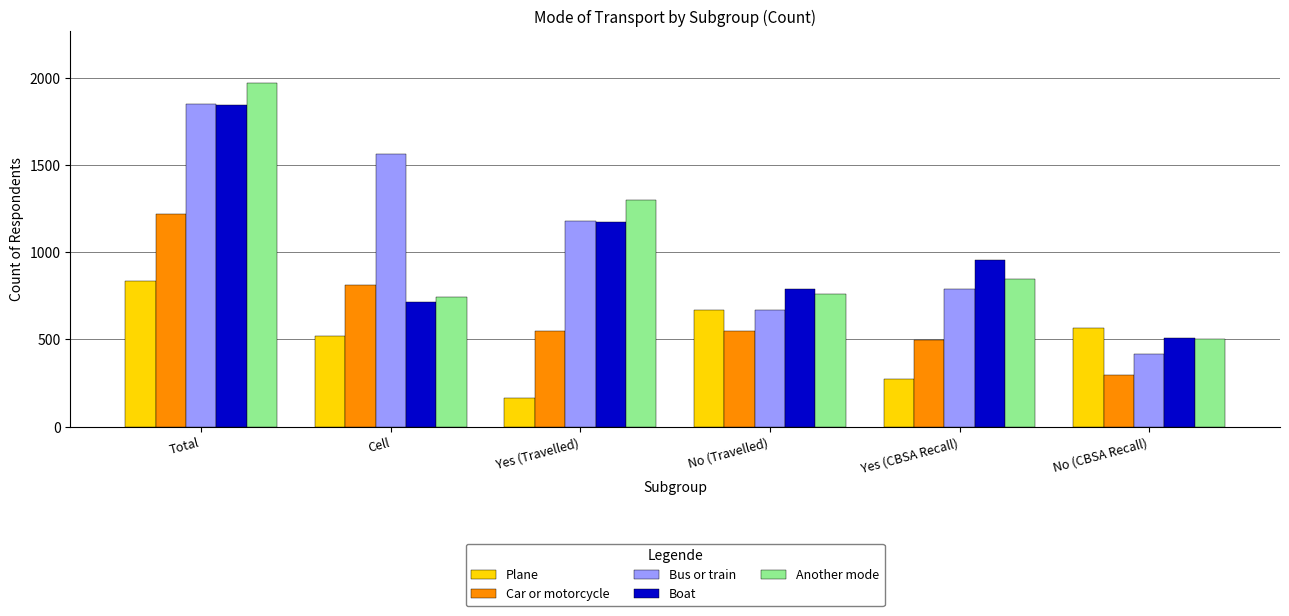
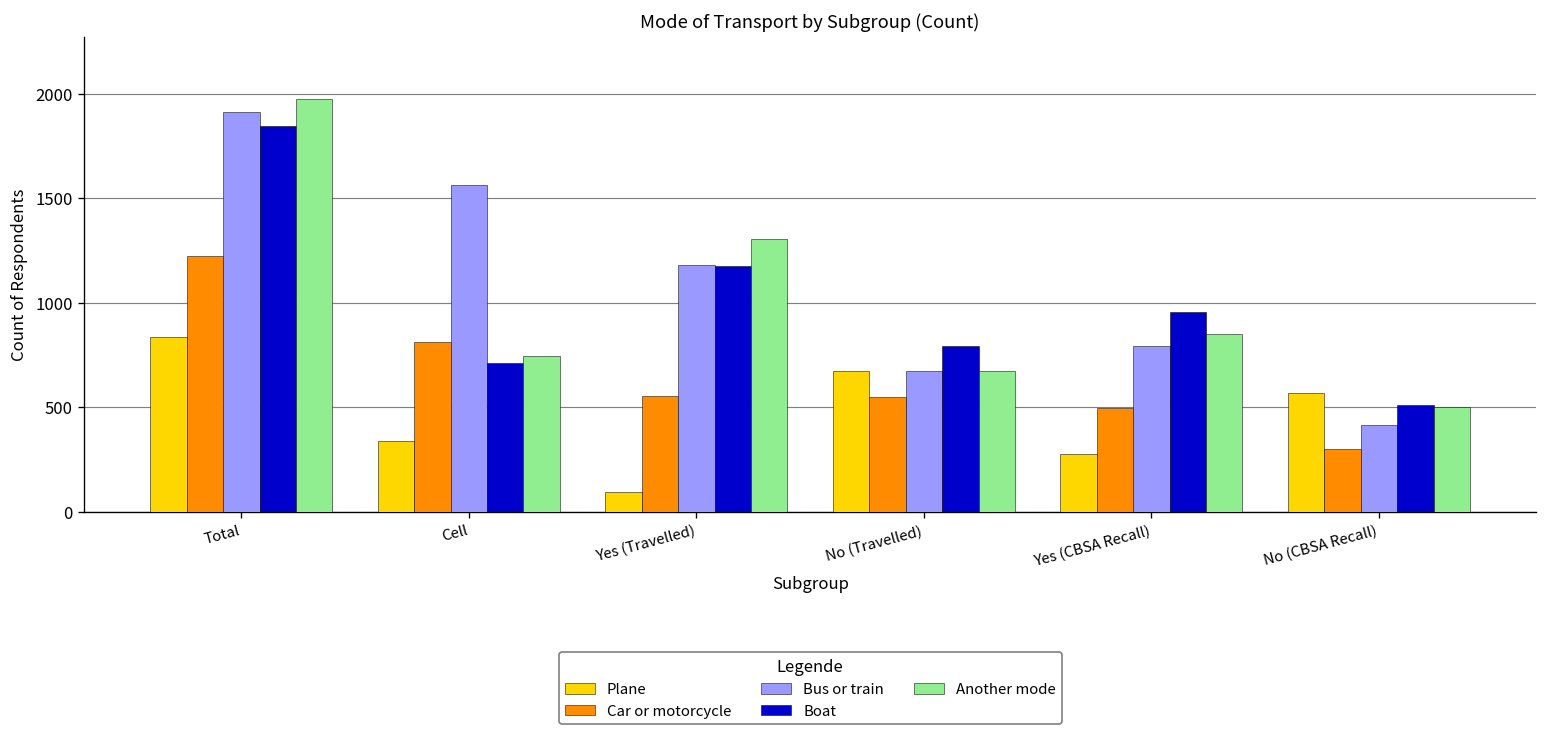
Bus or train, Total: 1850 -> 1910
Plane, Cell: 520 -> 340
Plane, Yes (Travelled): 160 -> 100
Another mode, No (Travelled): 760 -> 670
